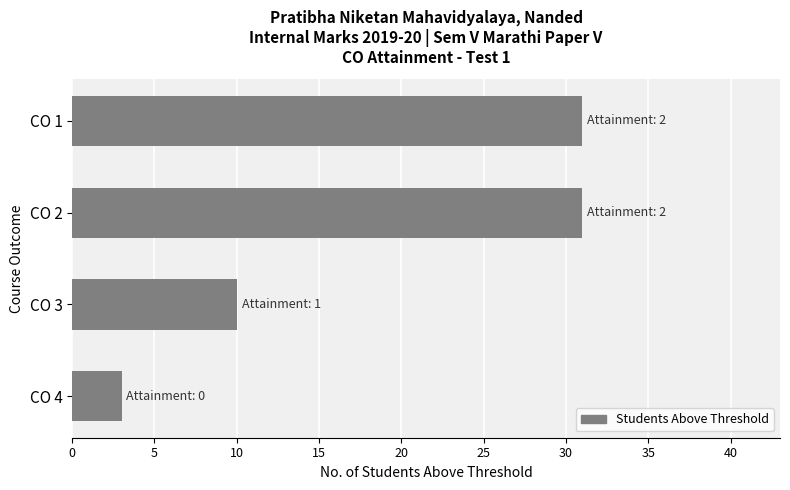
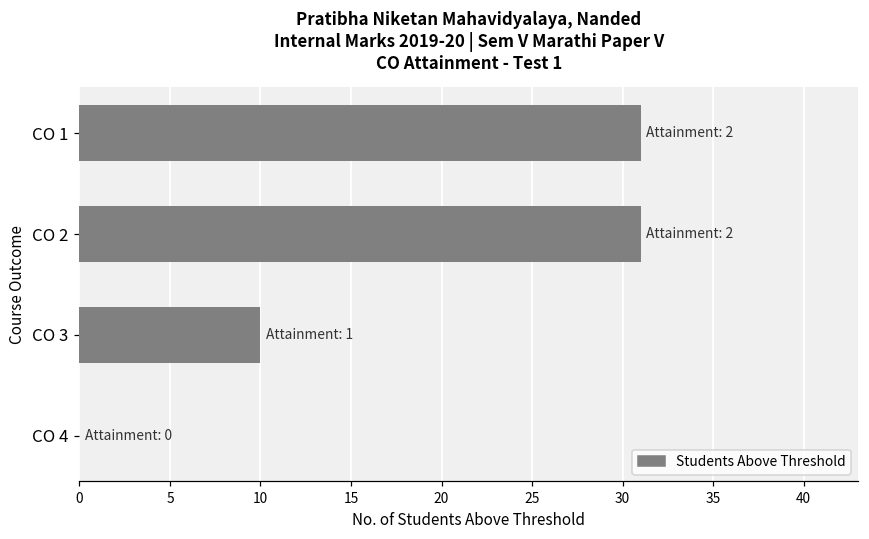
CO 4: 3 -> 0
